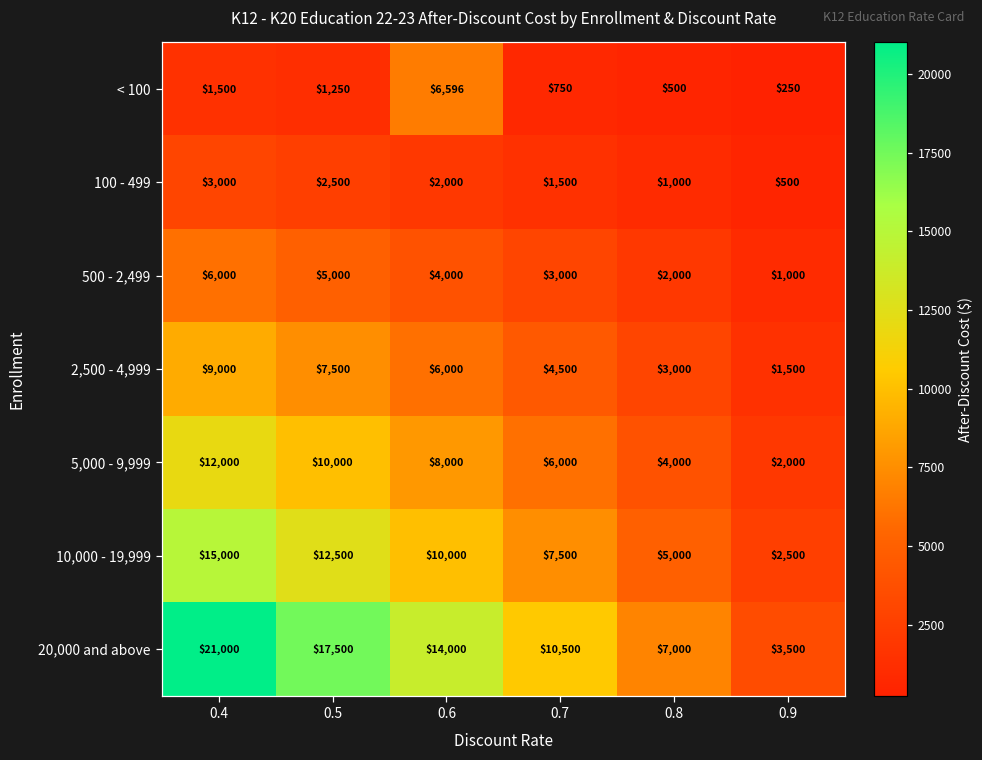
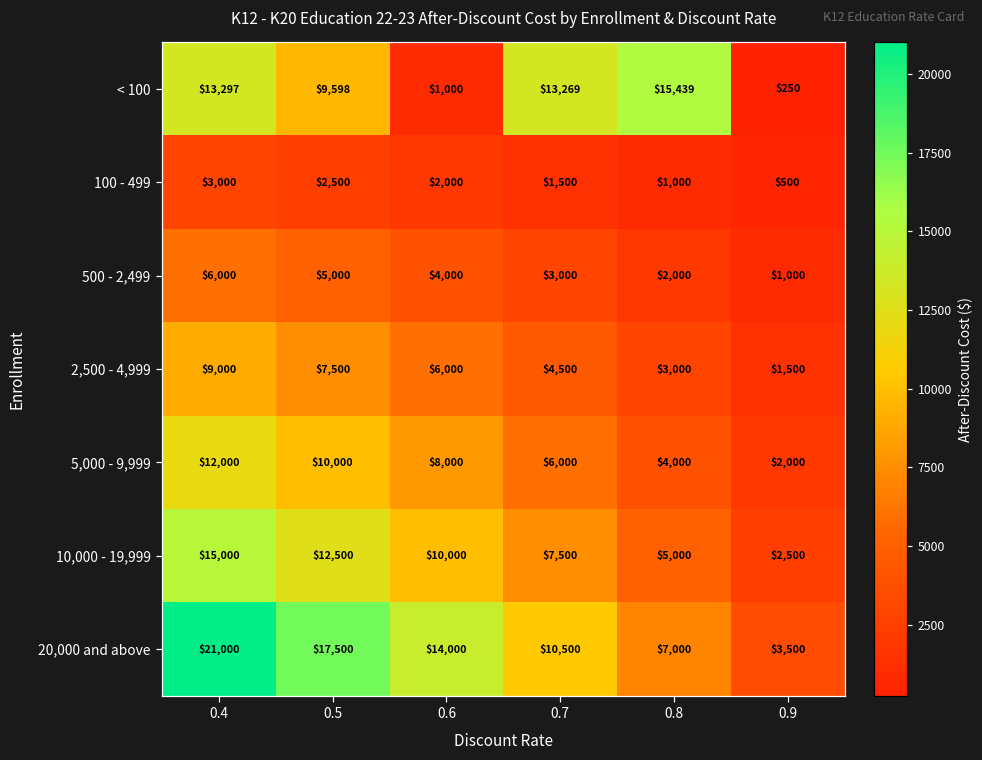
< 100, 0.4: $1,500 -> $13,297
< 100, 0.5: $1,250 -> $9,598
< 100, 0.6: $6,596 -> $1,000
< 100, 0.7: $750 -> $13,269
< 100, 0.8: $500 -> $15,439
